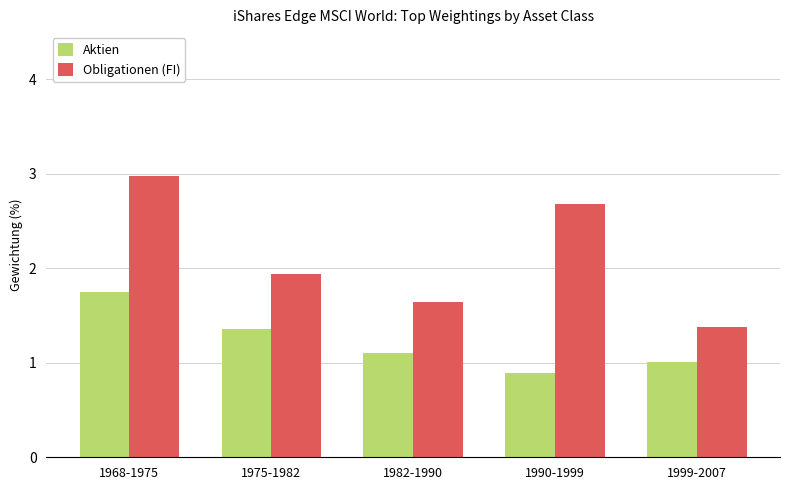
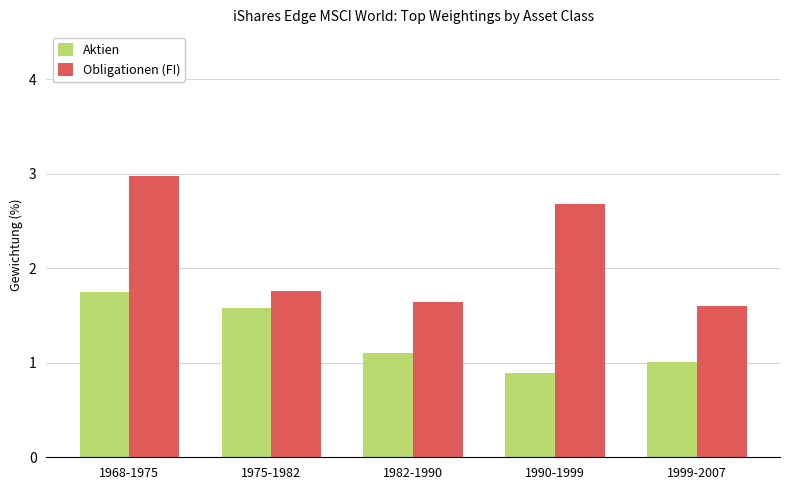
Aktien, 1975-1982: 1.4 -> 1.6
Obligationen (FI), 1975-1982: 1.9 -> 1.8
Obligationen (FI), 1999-2007: 1.4 -> 1.6
